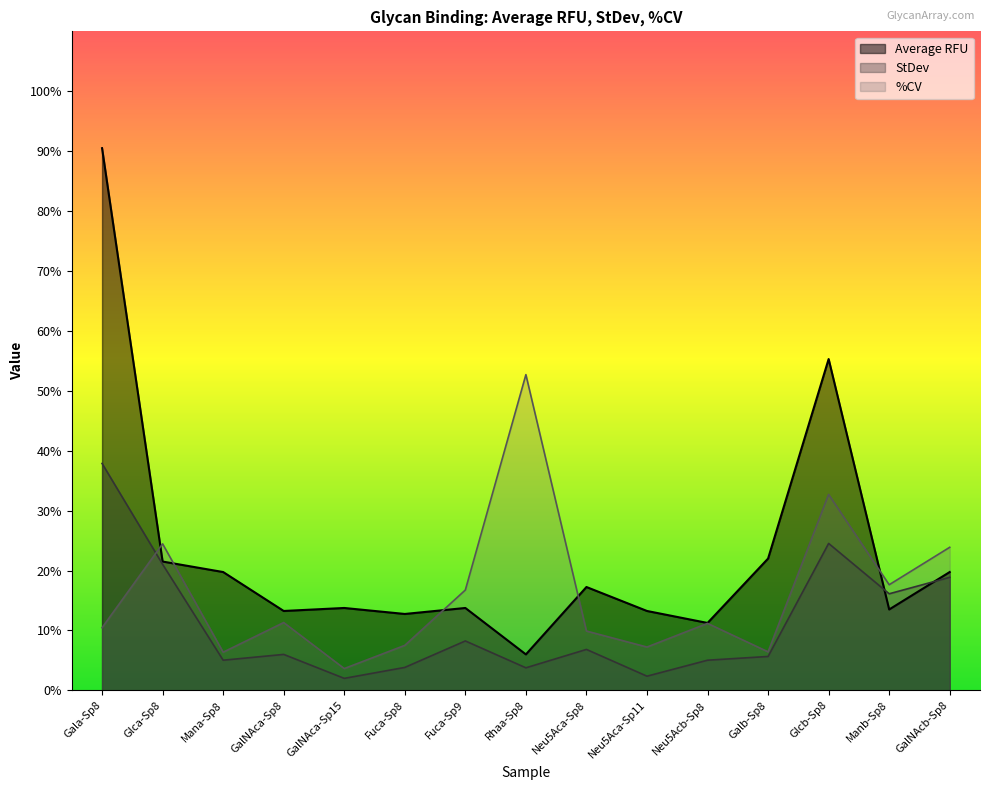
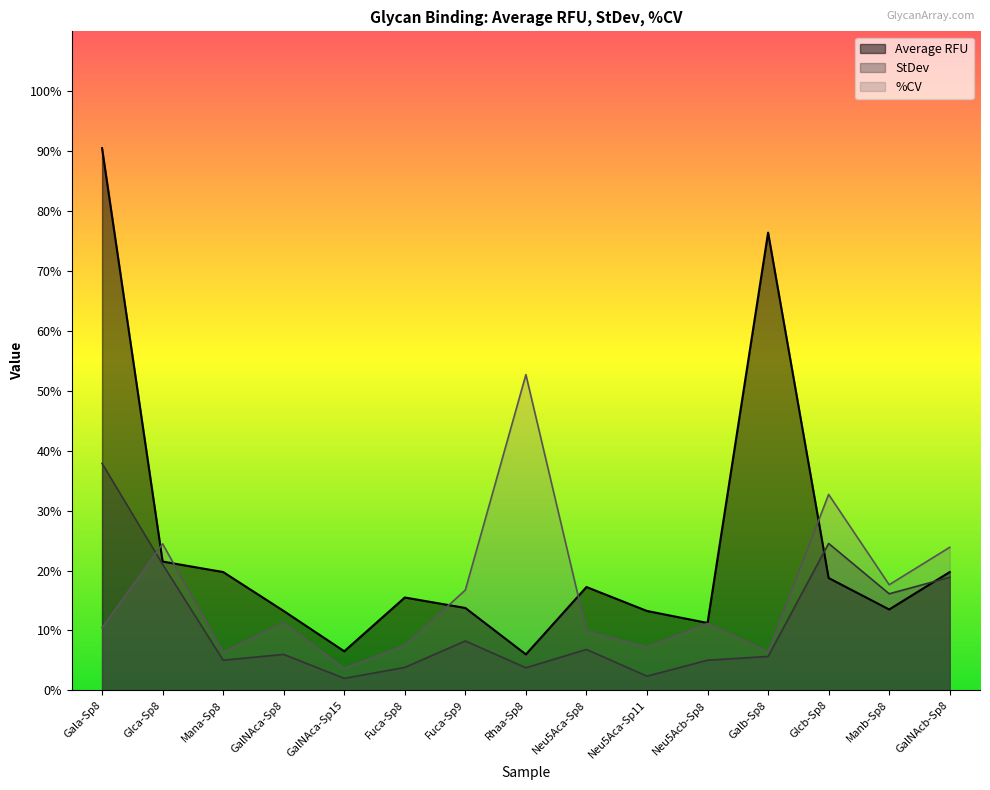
Average RFU, GalNAca-Sp15: 14% -> 7%
Average RFU, Fuca-Sp8: 13% -> 16%
Average RFU, Galb-Sp8: 22% -> 76%
Average RFU, Glcb-Sp8: 55% -> 19%
